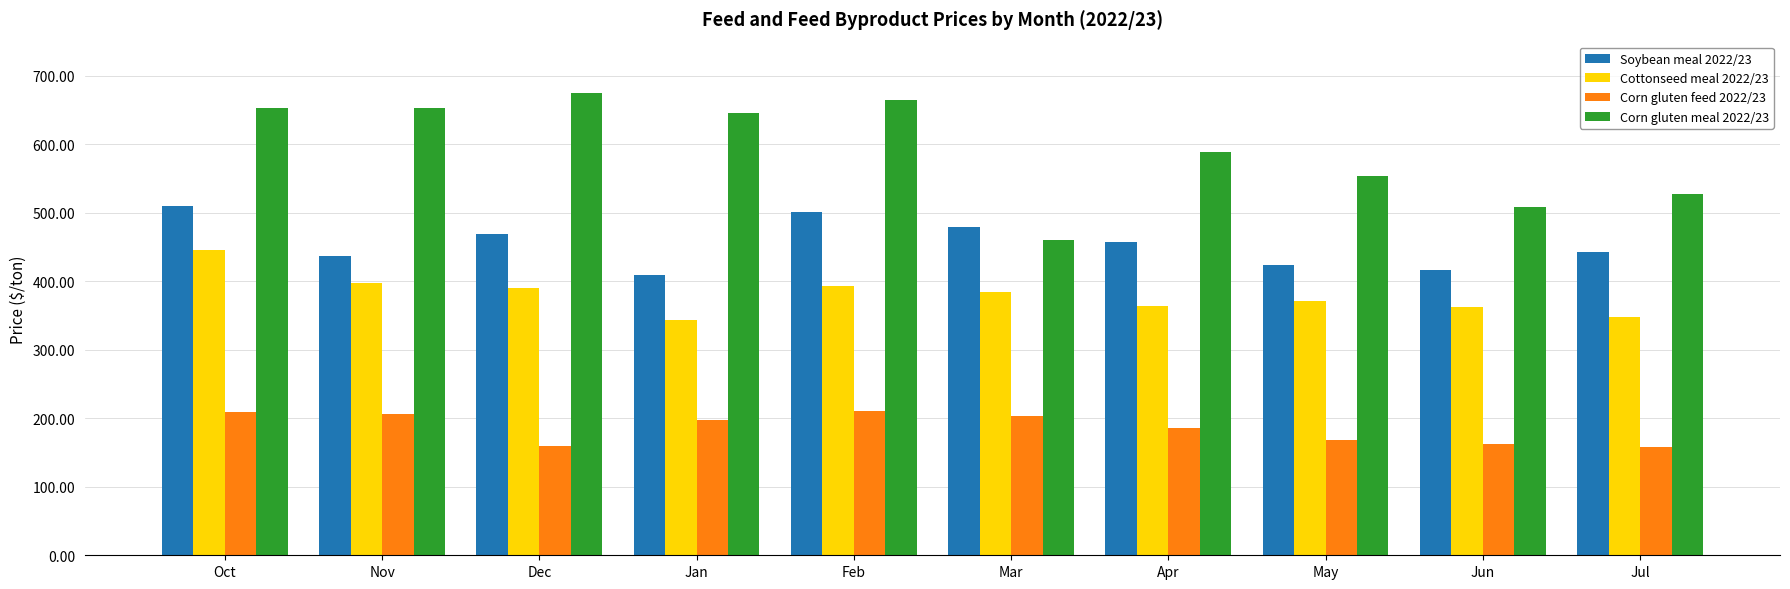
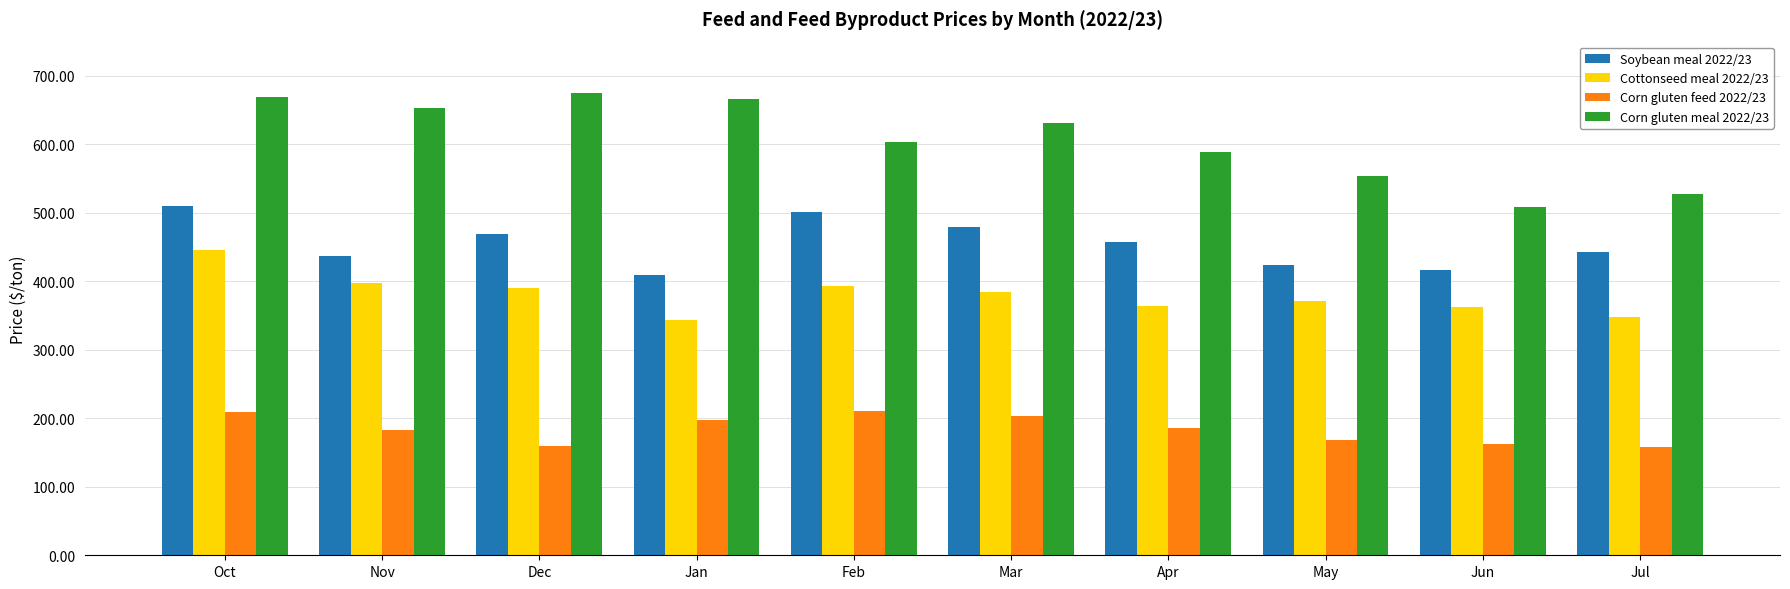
Corn gluten meal 2022/23, Oct: 650 -> 670
Corn gluten feed 2022/23, Nov: 210 -> 180
Corn gluten meal 2022/23, Jan: 650 -> 670
Corn gluten meal 2022/23, Feb: 670 -> 600
Corn gluten meal 2022/23, Mar: 460 -> 630
